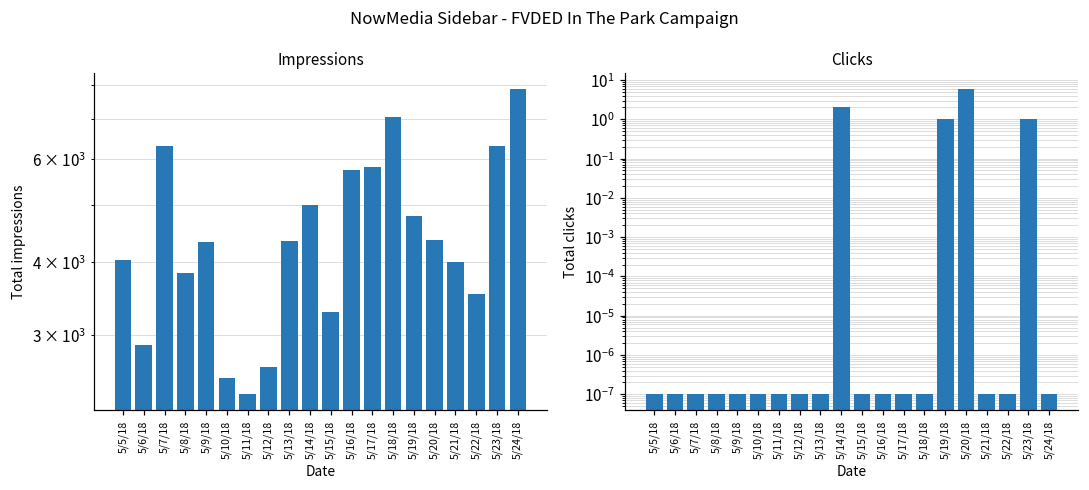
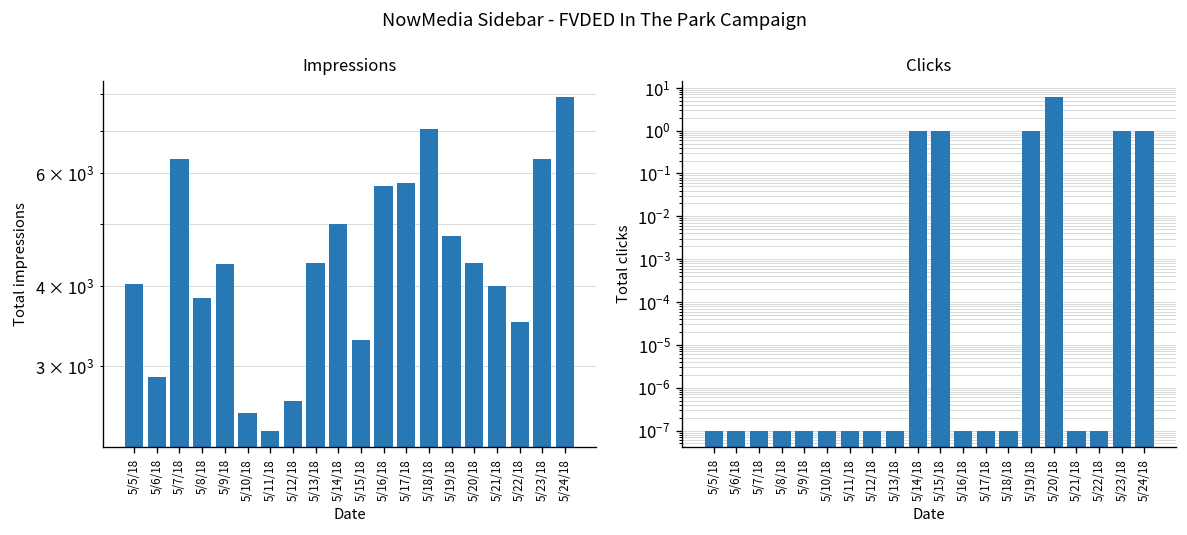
Clicks, 5/14/18: 2 -> 1.0
Clicks, 5/15/18: 0.00000010 -> 1.0
Clicks, 5/24/18: 0.00000010 -> 1.0
